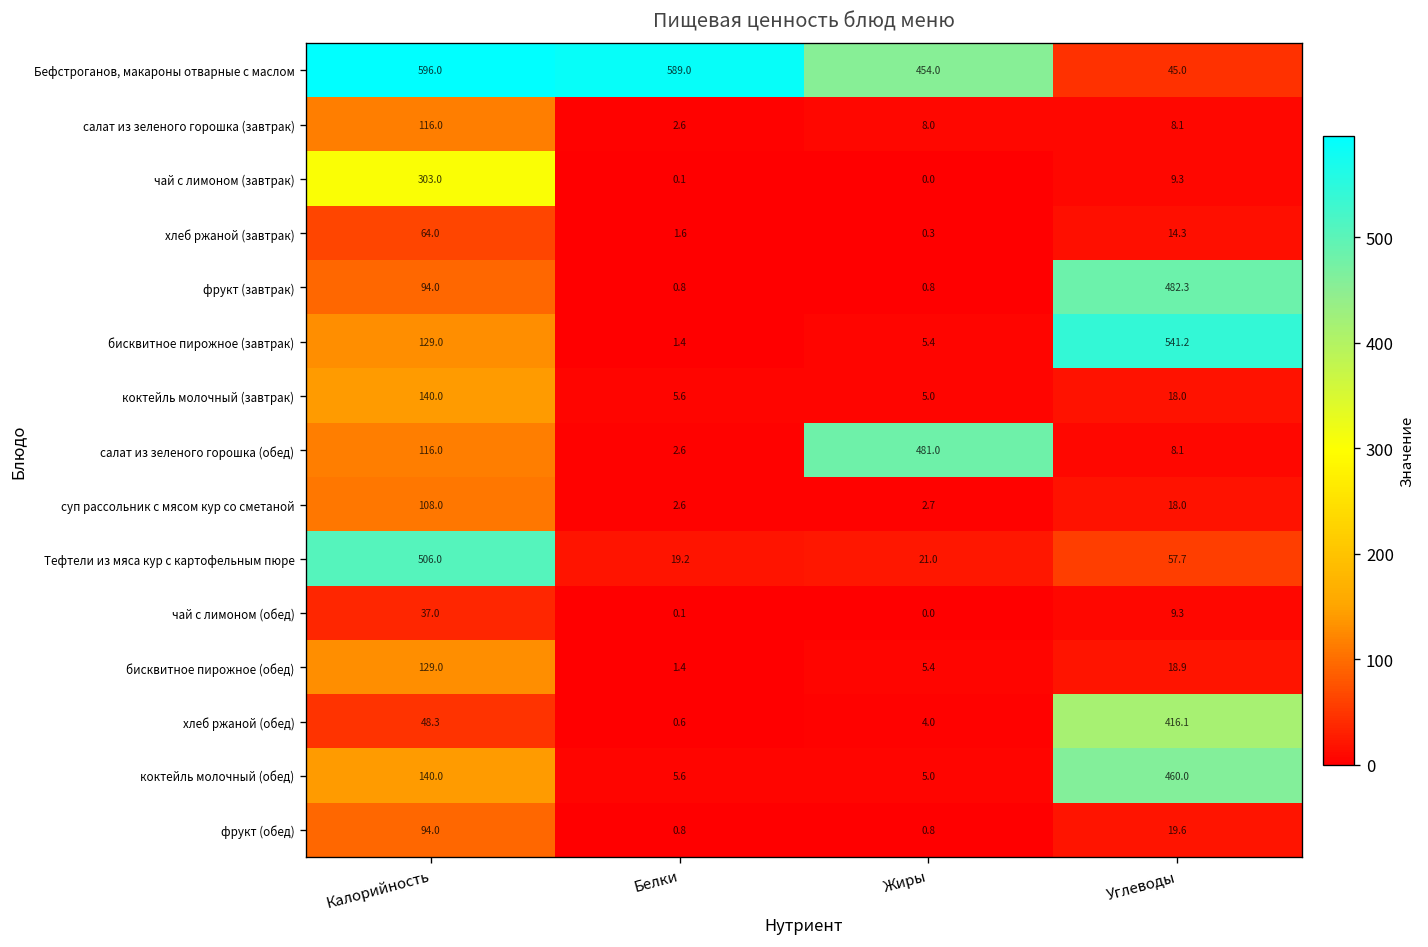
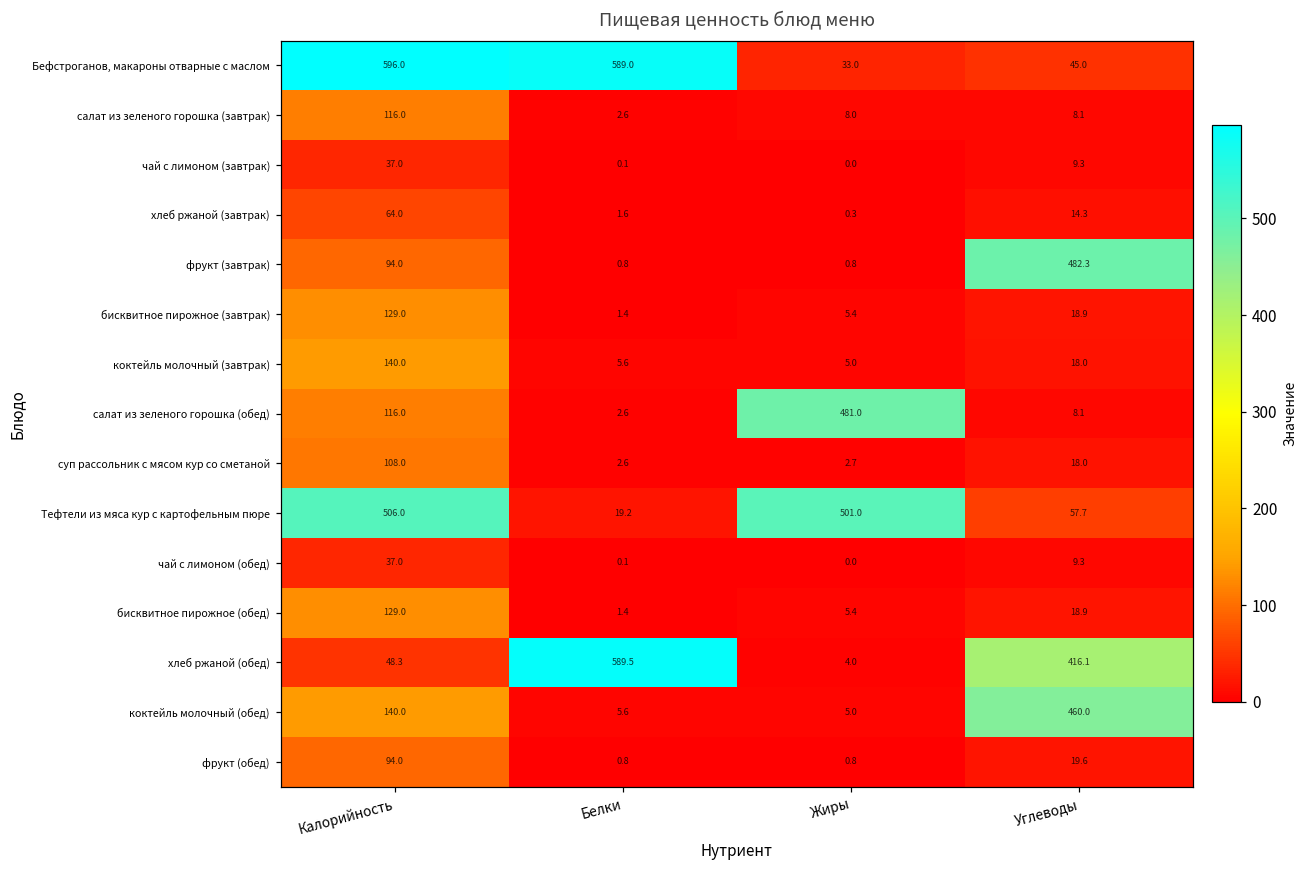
Бефстроганов, макароны отварные с маслом, Жиры: 454.0 -> 33.0
чай с лимоном (завтрак), Калорийность: 303.0 -> 37.0
бисквитное пирожное (завтрак), Углеводы: 541.2 -> 18.9
Тефтели из мяса кур с картофельным пюре, Жиры: 21.0 -> 501.0
хлеб ржаной (обед), Белки: 0.6 -> 589.5
